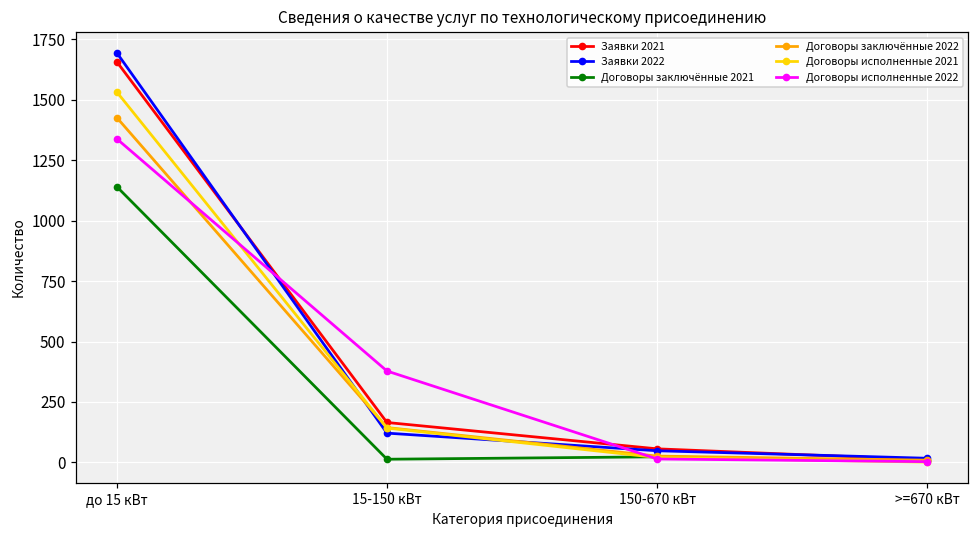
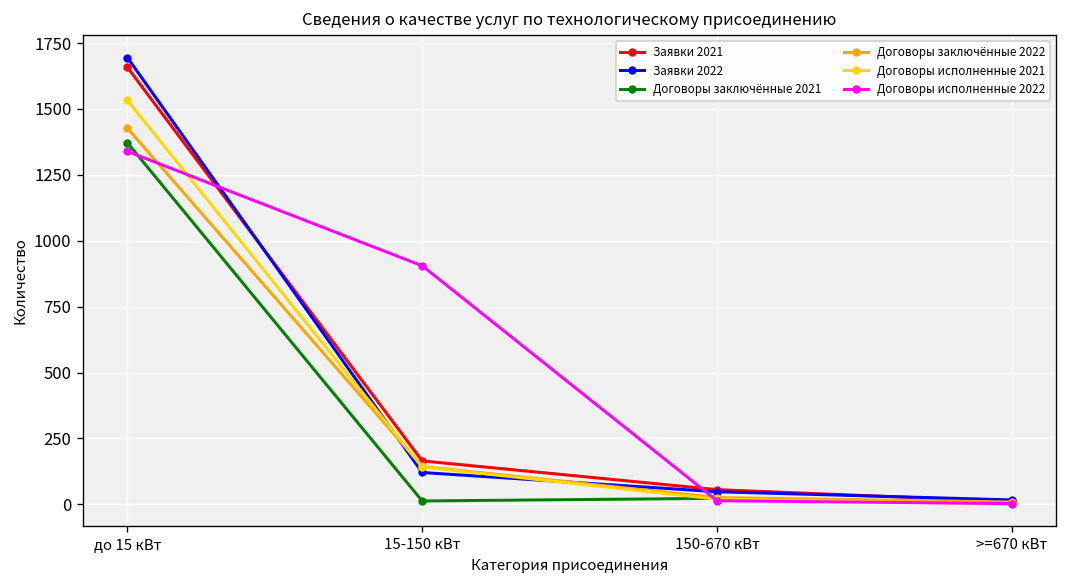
Договоры заключённые 2021, до 15 кВт: 1140 -> 1370
Договоры исполненные 2022, 15-150 кВт: 380 -> 910
